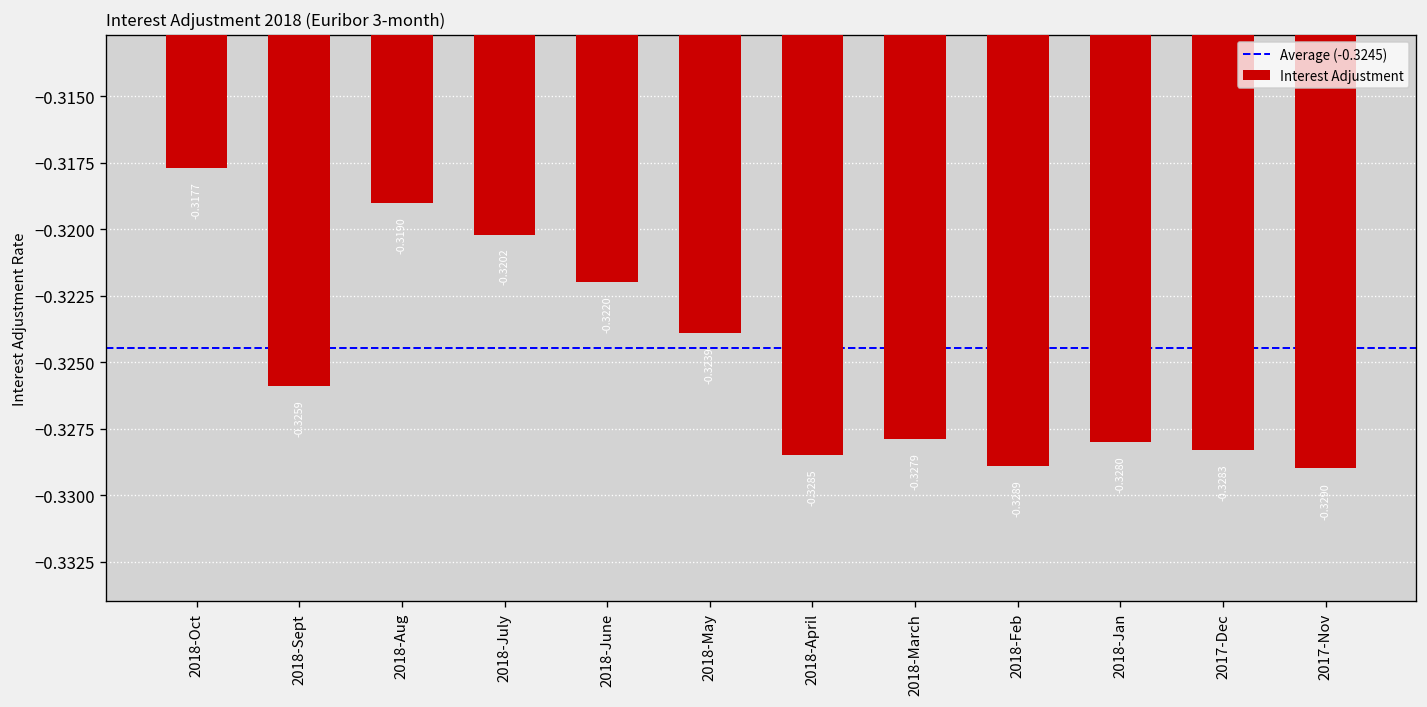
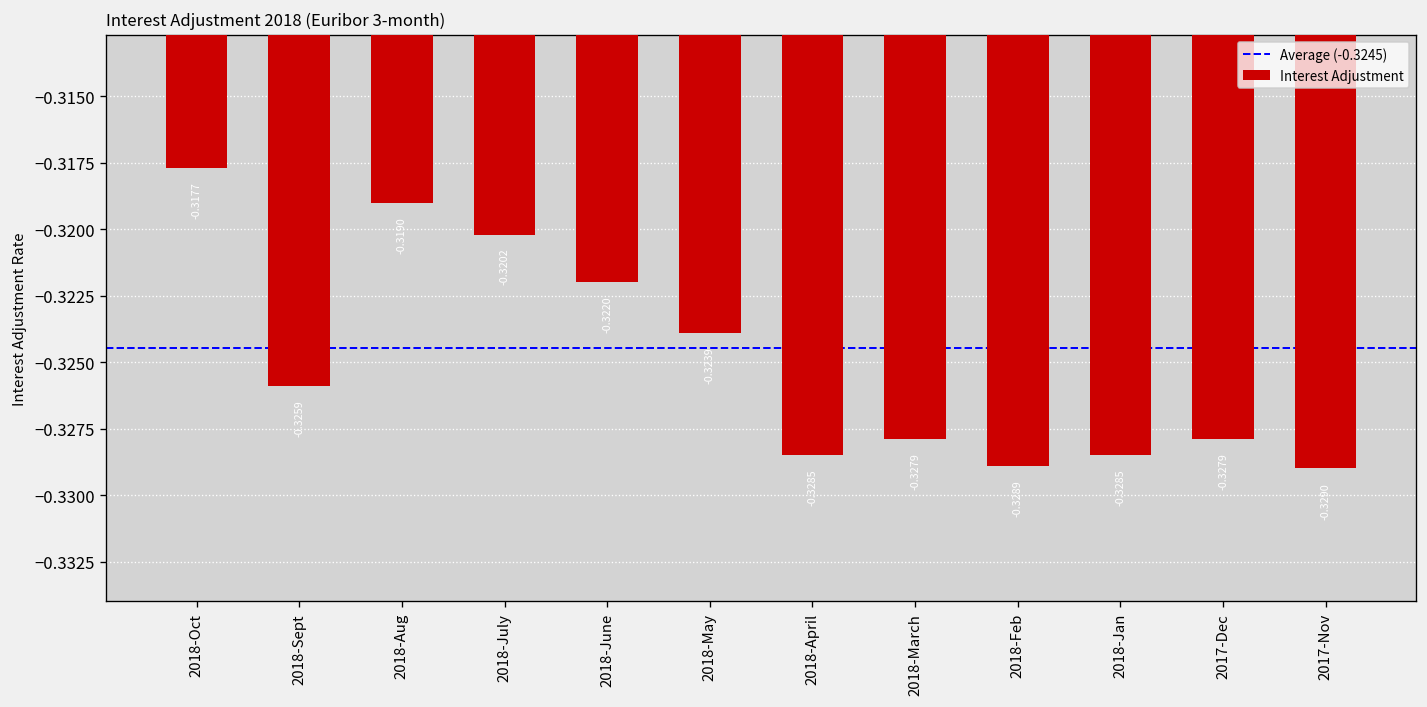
2018-Jan: -0.3280 -> -0.3285
2017-Dec: -0.3283 -> -0.3279
